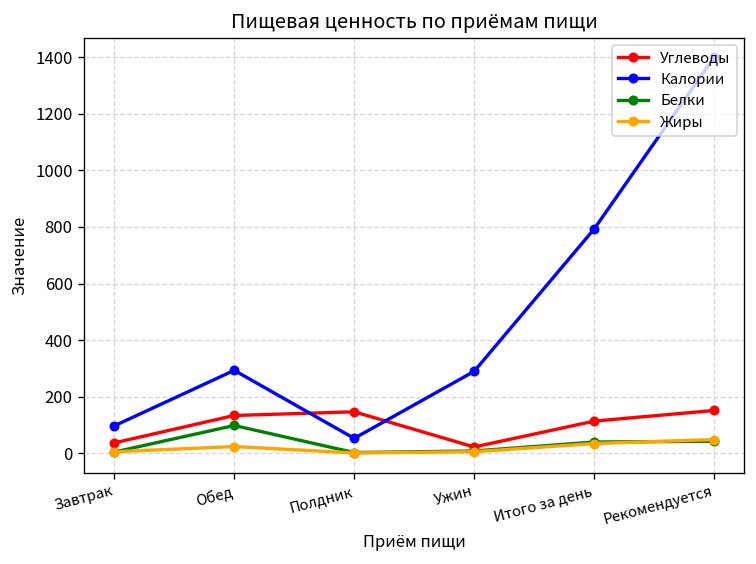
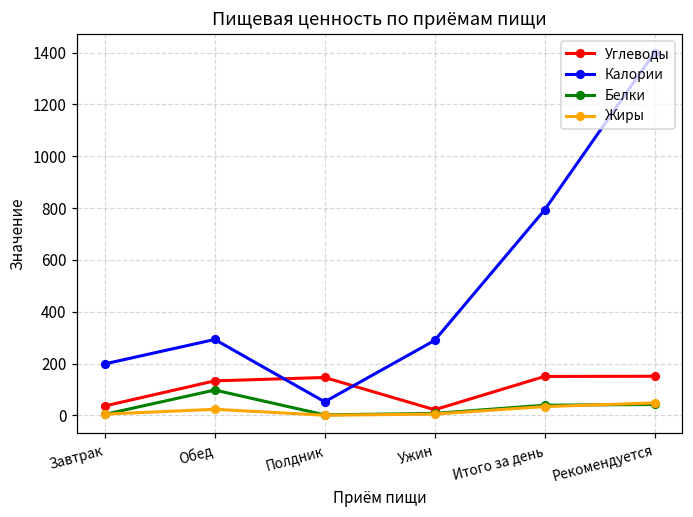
Калории, Завтрак: 100 -> 200
Углеводы, Итого за день: 110 -> 150
